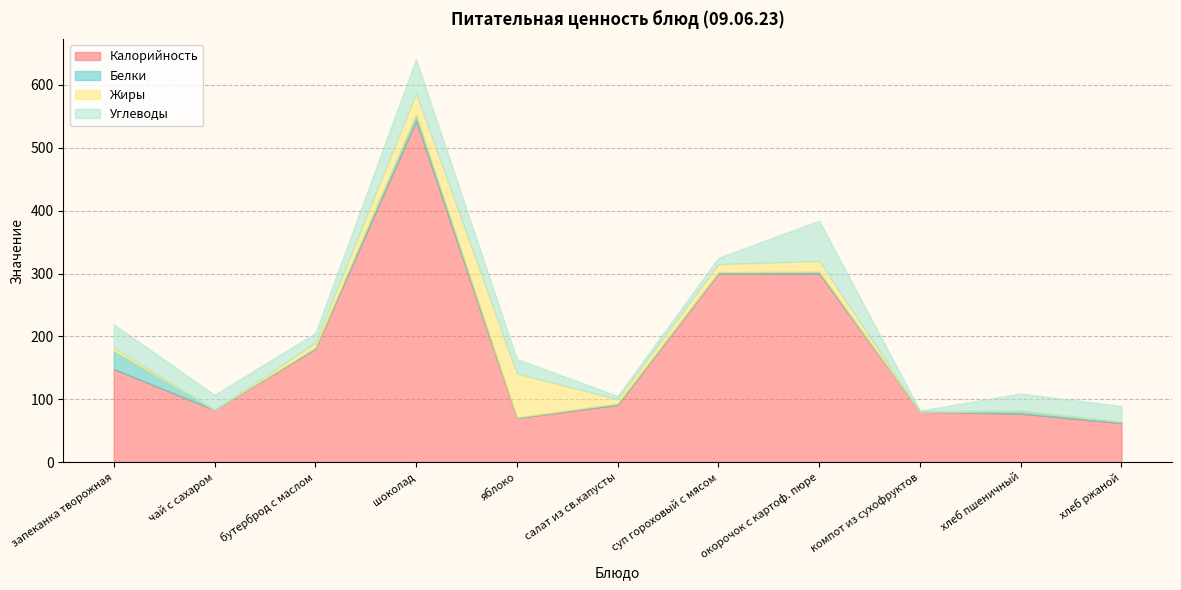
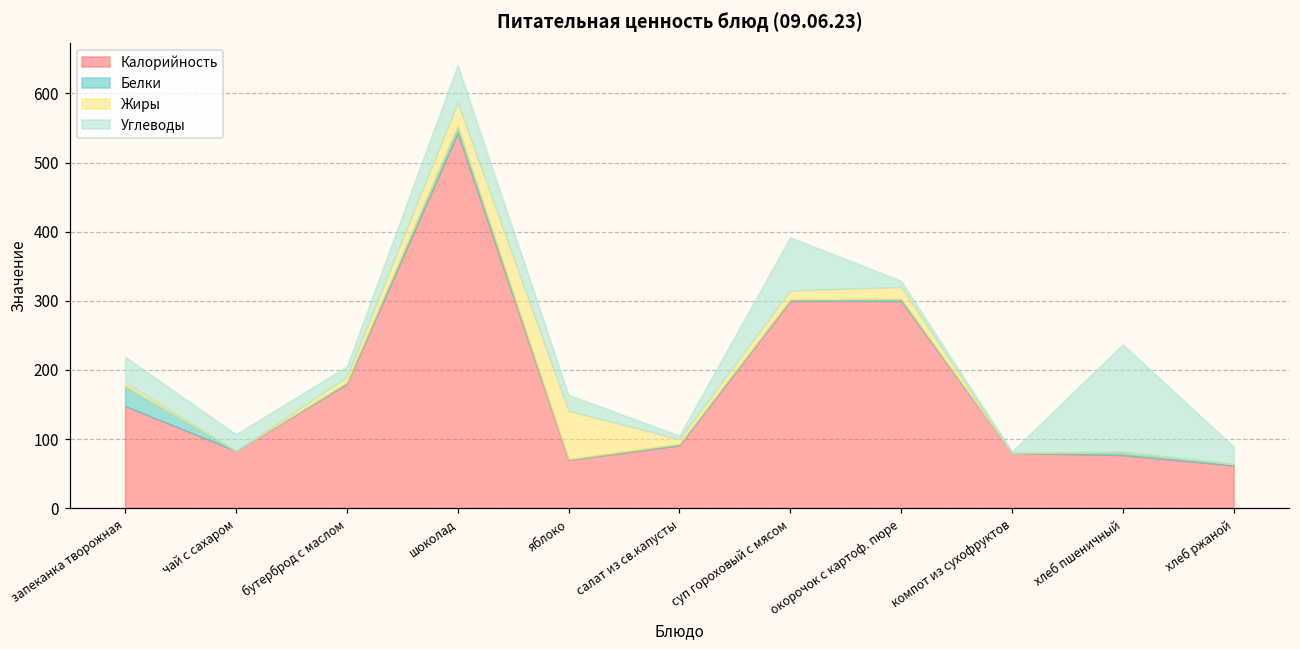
Углеводы, суп гороховый с мясом: 10 -> 80
Углеводы, окорочок с картоф. пюре: 60 -> 10
Углеводы, хлеб пшеничный: 30 -> 160
